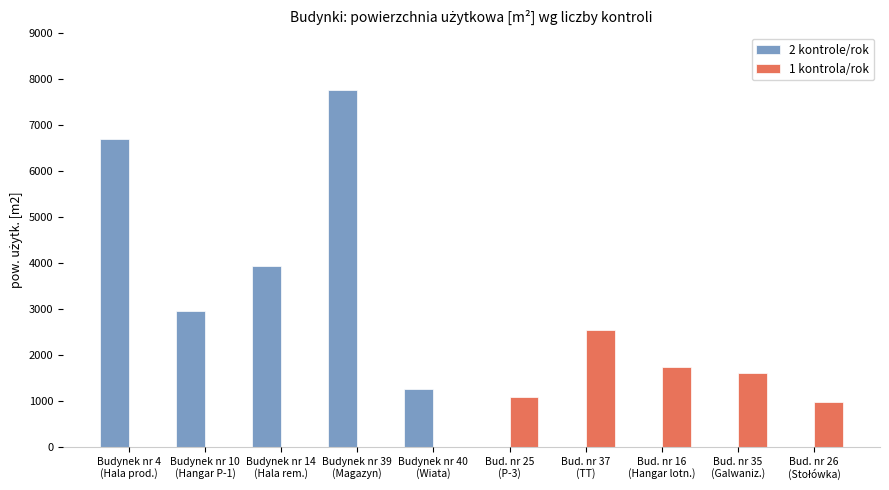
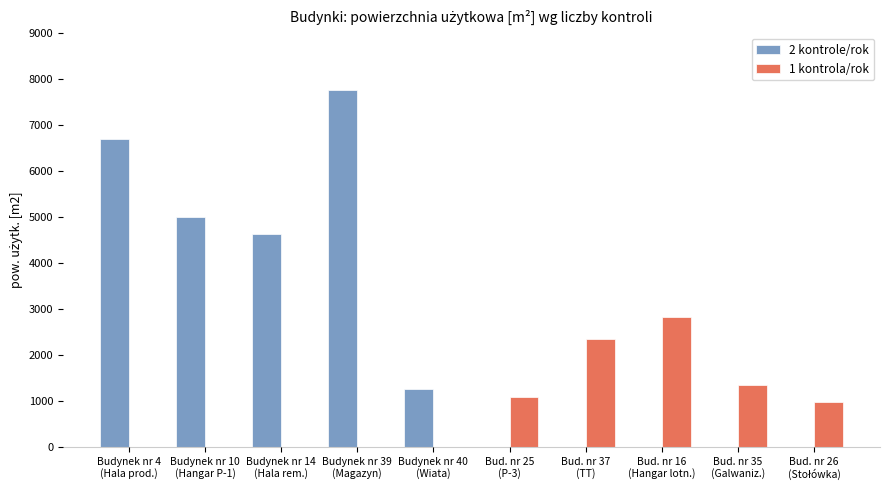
2 kontrole/rok, Budynek nr 10 (Hangar P-1): 3000 -> 5000
2 kontrole/rok, Budynek nr 14 (Hala rem.): 3900 -> 4600
1 kontrola/rok, Bud. nr 37 (TT): 2500 -> 2300
1 kontrola/rok, Bud. nr 16 (Hangar lotn.): 1700 -> 2800
1 kontrola/rok, Bud. nr 35 (Galwaniz.): 1600 -> 1300
